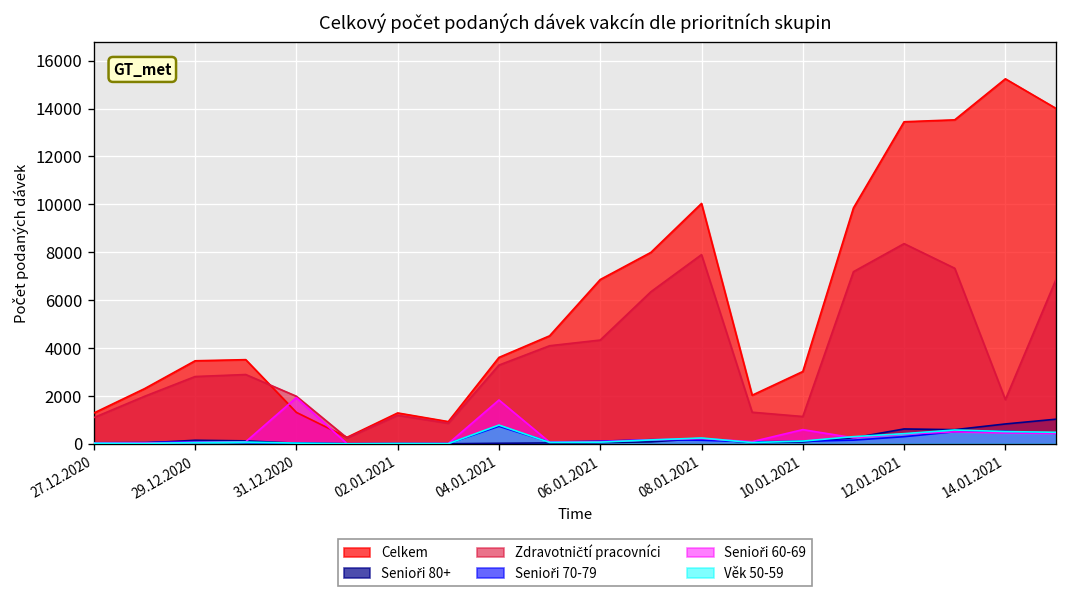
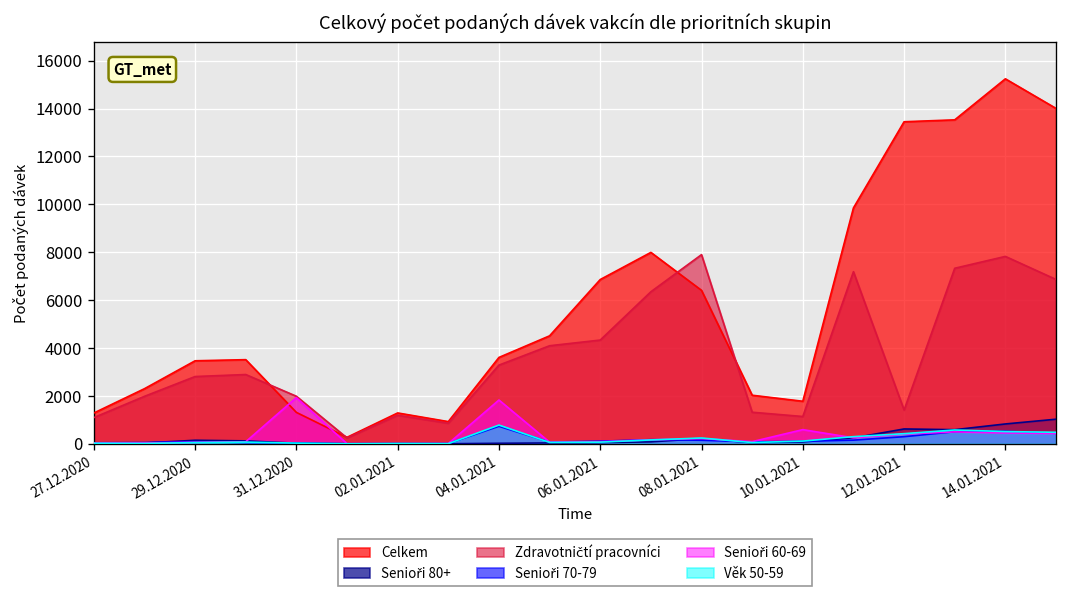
Celkem, 08.01.2021: 10000 -> 6400
Celkem, 10.01.2021: 3000 -> 1800
Zdravotničtí pracovníci, 12.01.2021: 8400 -> 1400
Zdravotničtí pracovníci, 14.01.2021: 1800 -> 7800
